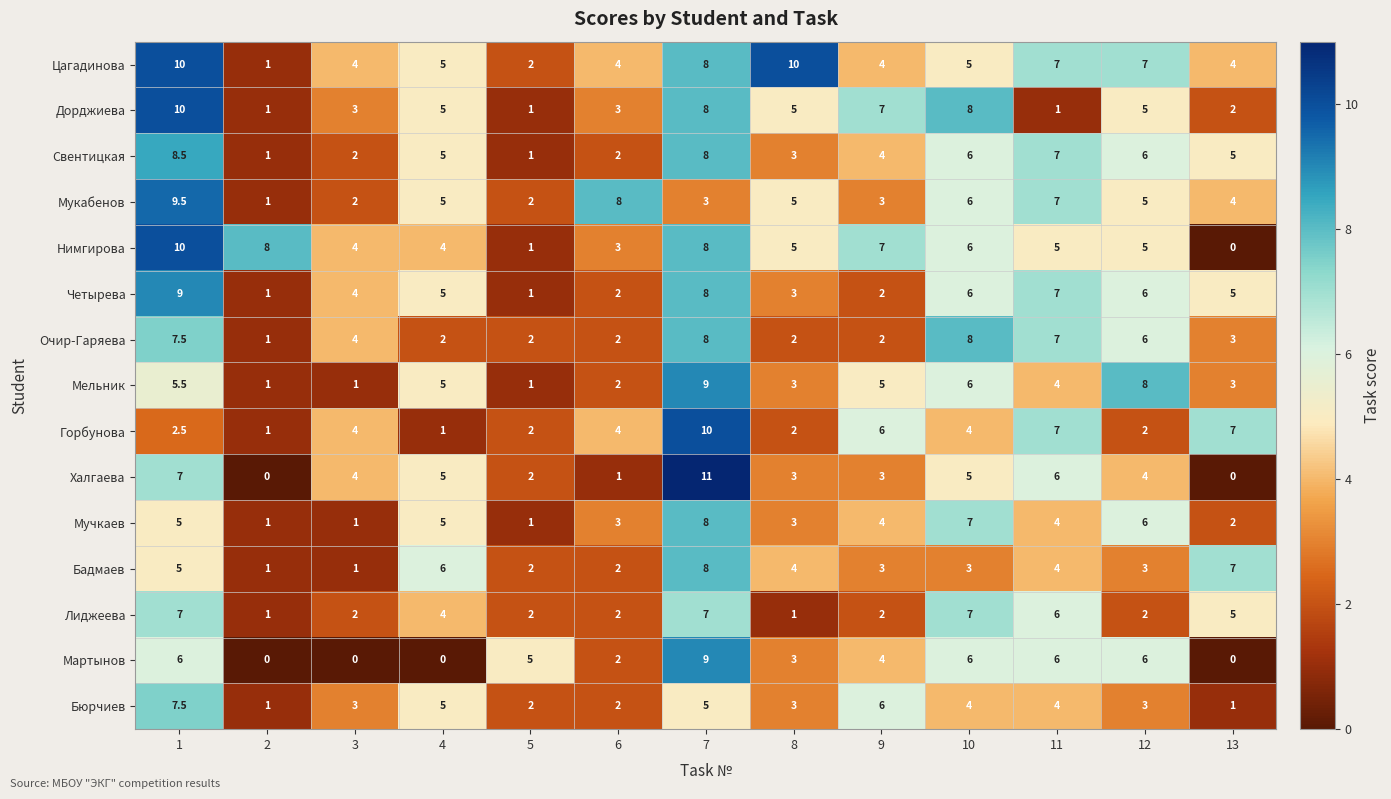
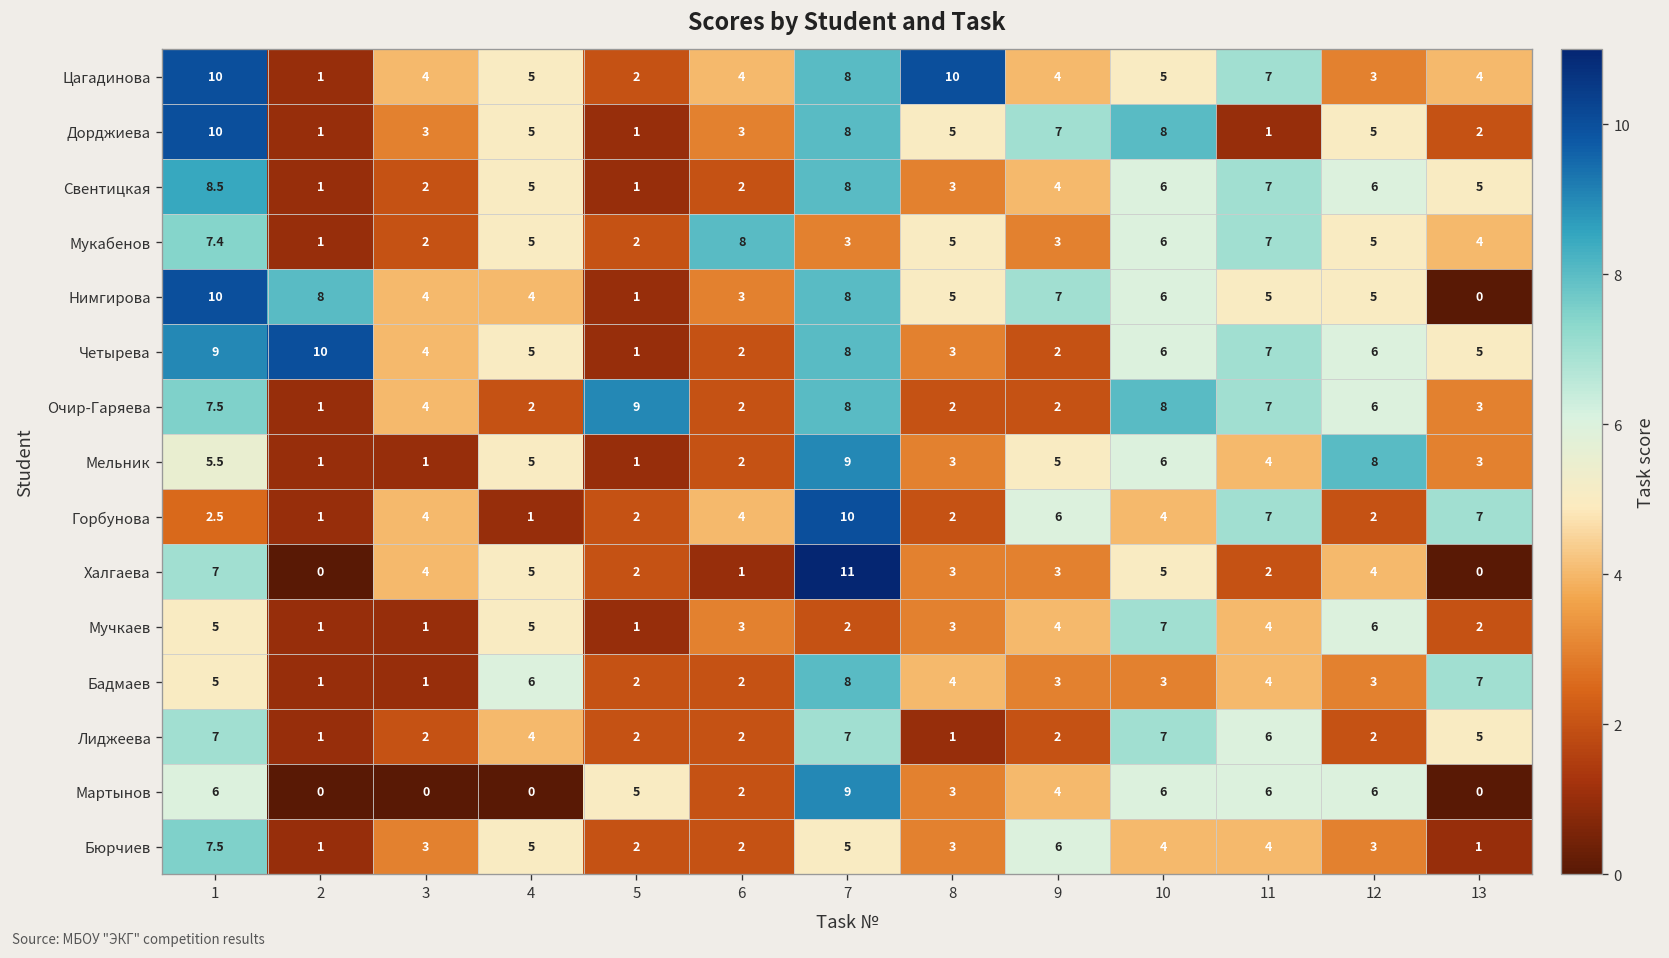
Цагадинова, 12: 7 -> 3
Мукабенов, 1: 9.5 -> 7.4
Четырева, 2: 1 -> 10
Очир-Гаряева, 5: 2 -> 9
Халгаева, 11: 6 -> 2
Мучкаев, 7: 8 -> 2
